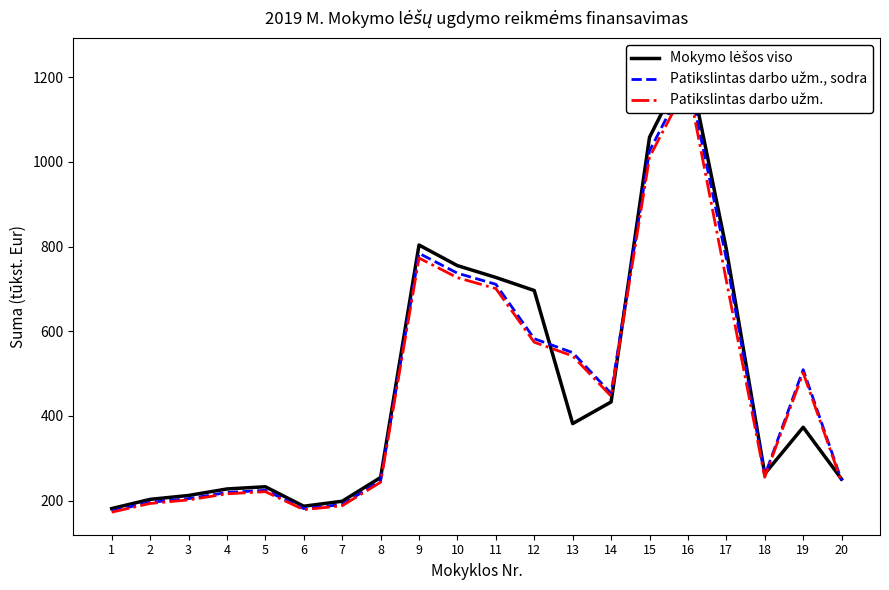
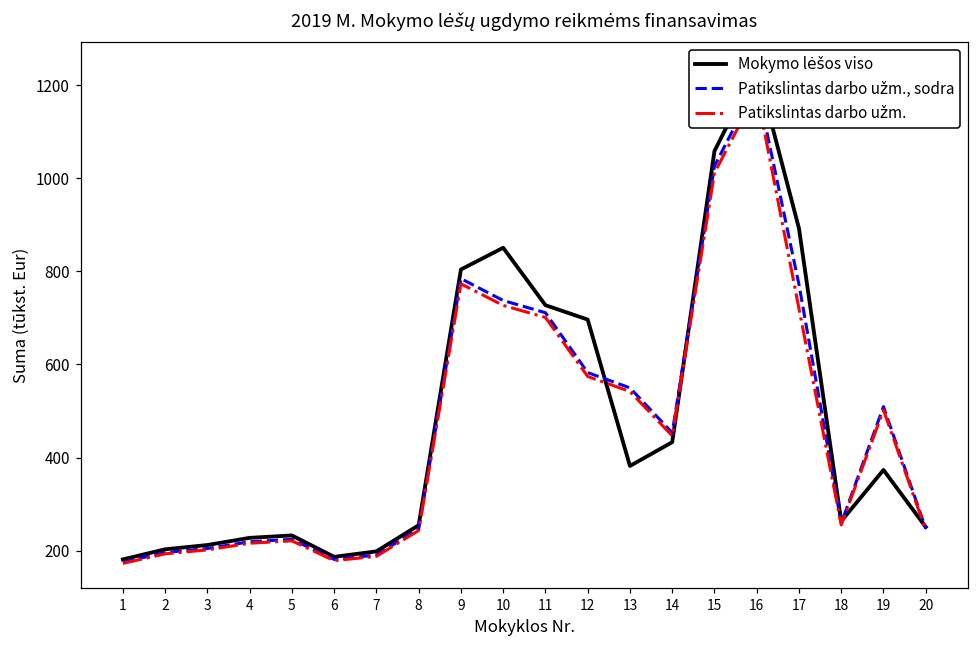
Mokymo lėšos viso, 10: 760 -> 850
Mokymo lėšos viso, 17: 790 -> 890
